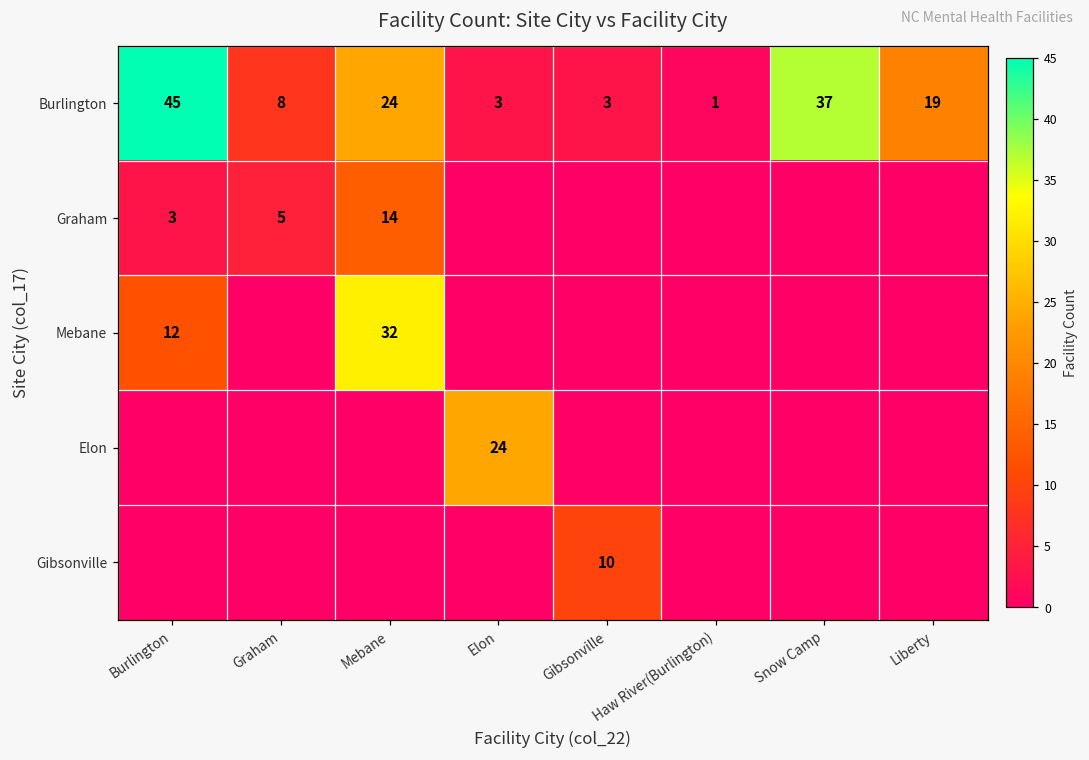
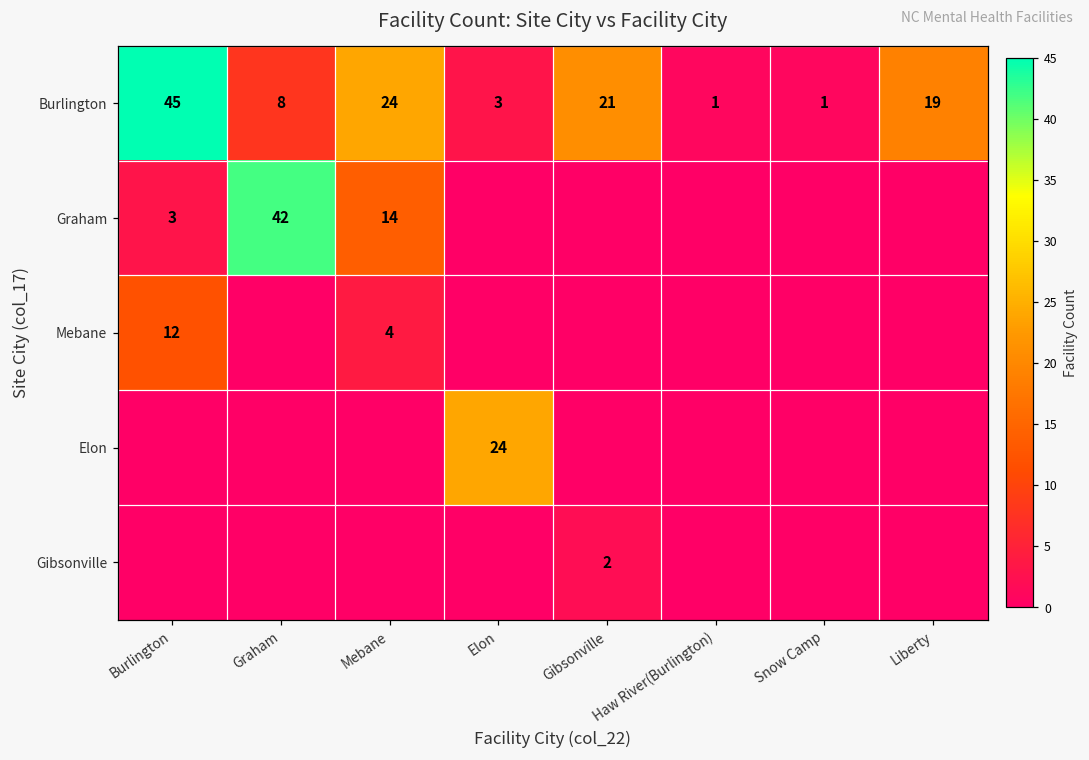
Burlington, Gibsonville: 3 -> 21
Burlington, Snow Camp: 37 -> 1
Graham, Graham: 5 -> 42
Mebane, Mebane: 32 -> 4
Gibsonville, Gibsonville: 10 -> 2
